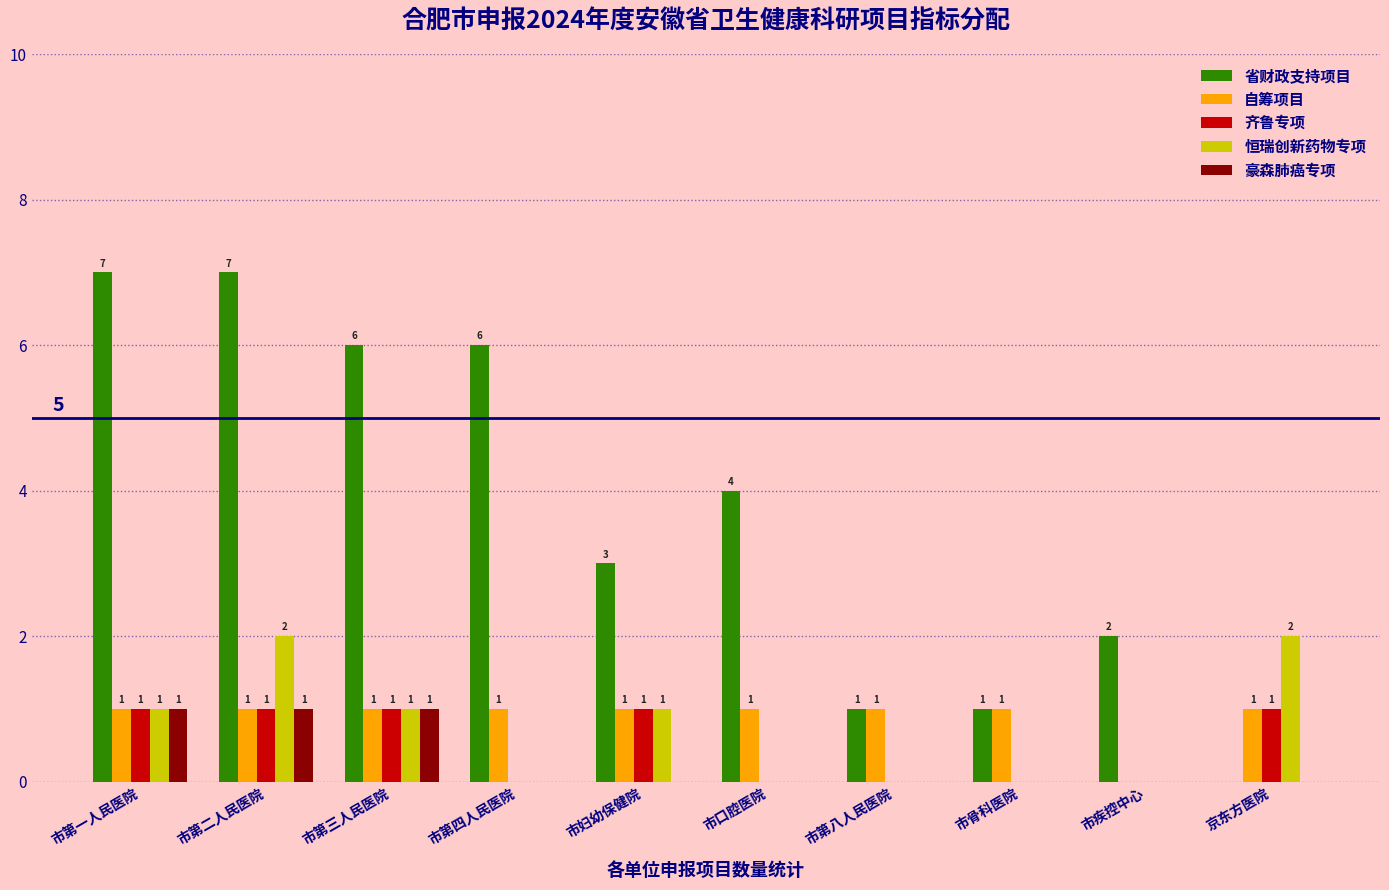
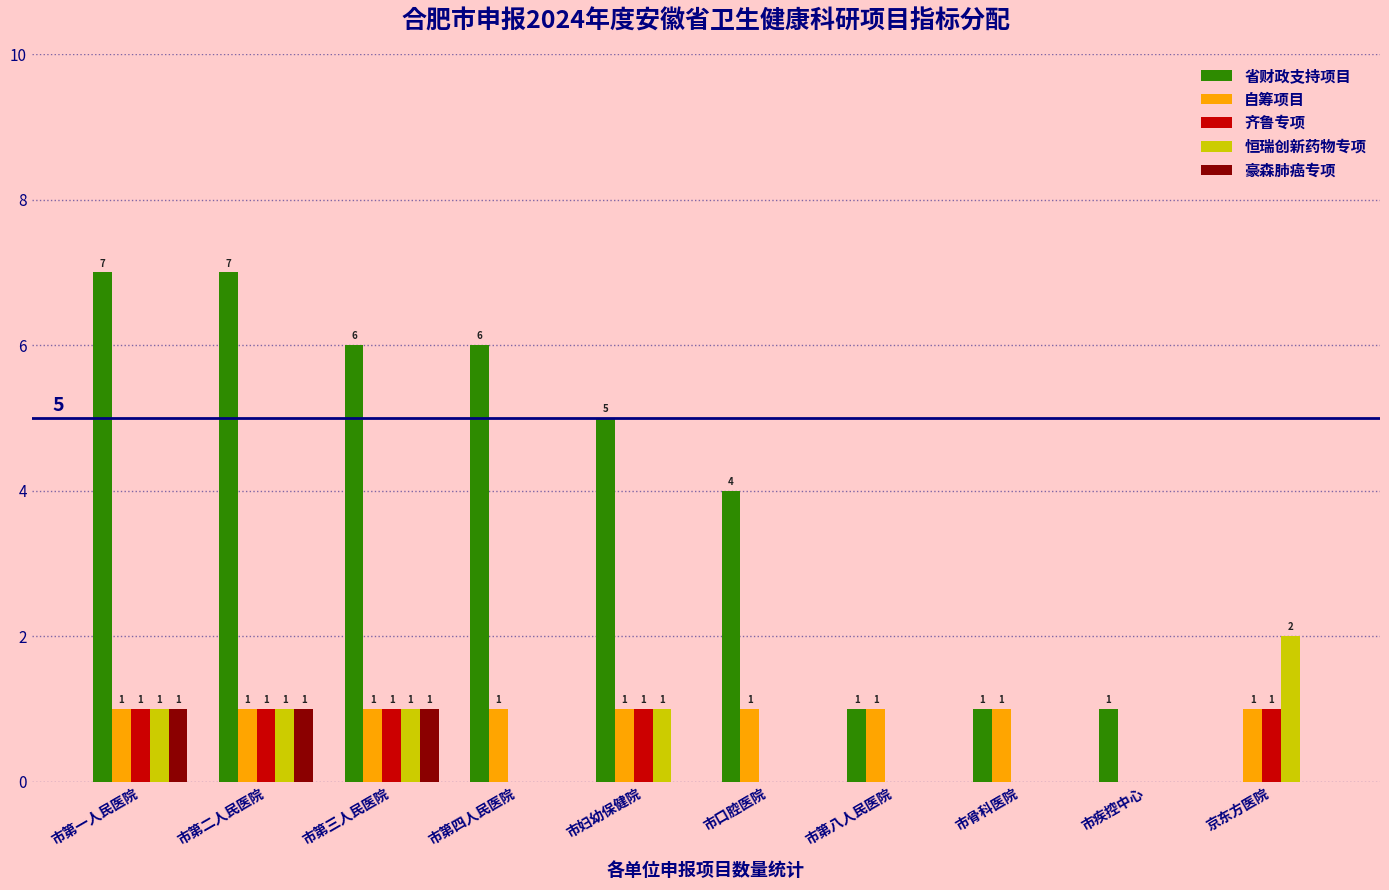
恒瑞创新药物专项, 市第二人民医院: 2 -> 1
省财政支持项目, 市妇幼保健院: 3 -> 5
省财政支持项目, 市疾控中心: 2 -> 1
